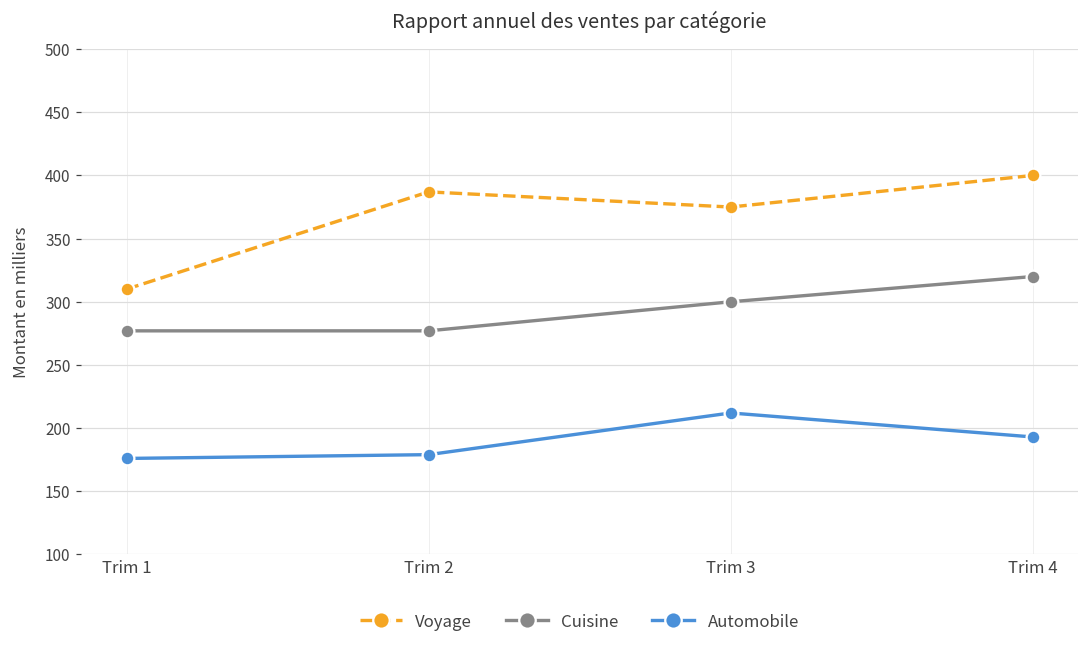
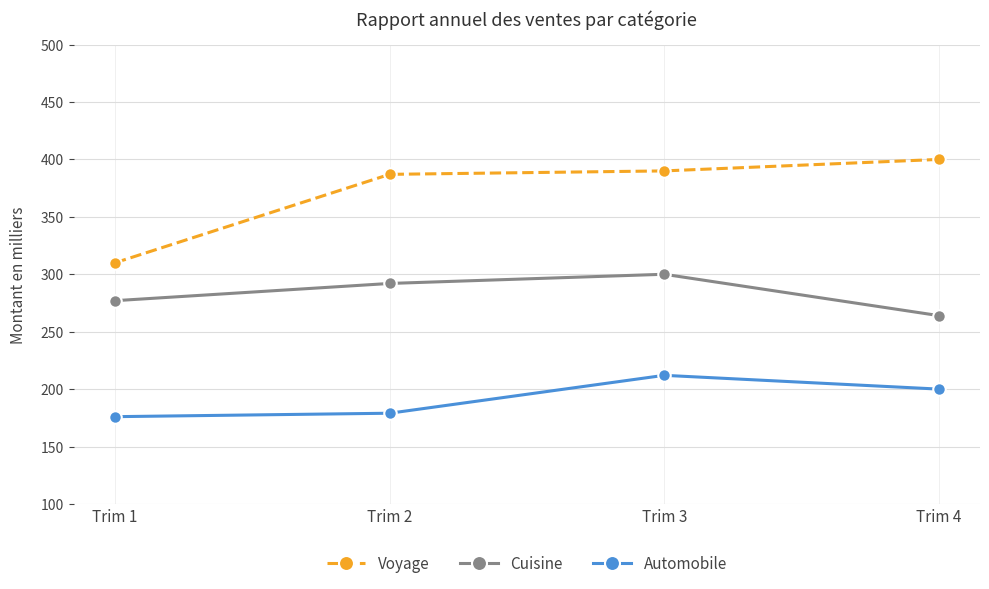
Cuisine, Trim 2: 277 -> 292
Voyage, Trim 3: 375 -> 390
Cuisine, Trim 4: 320 -> 264
Automobile, Trim 4: 193 -> 200
